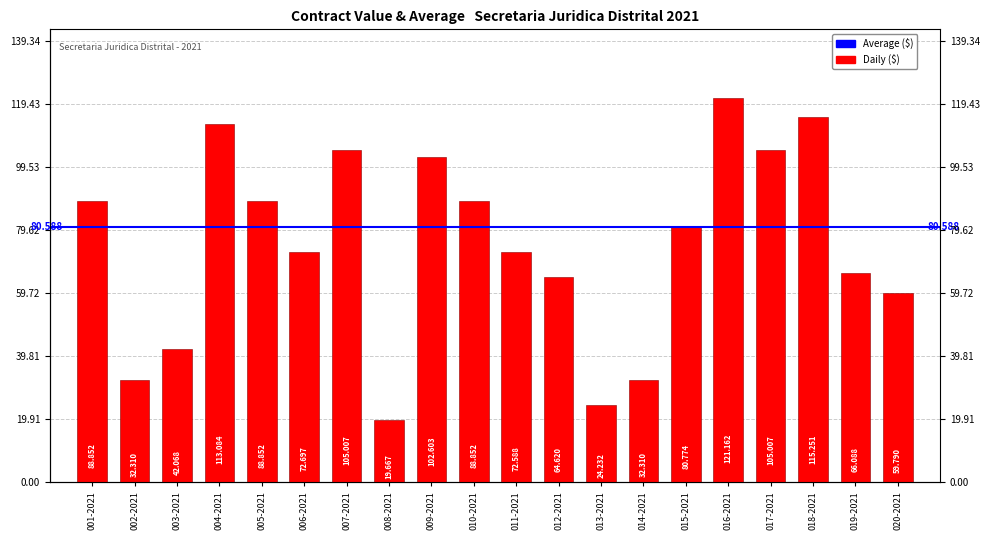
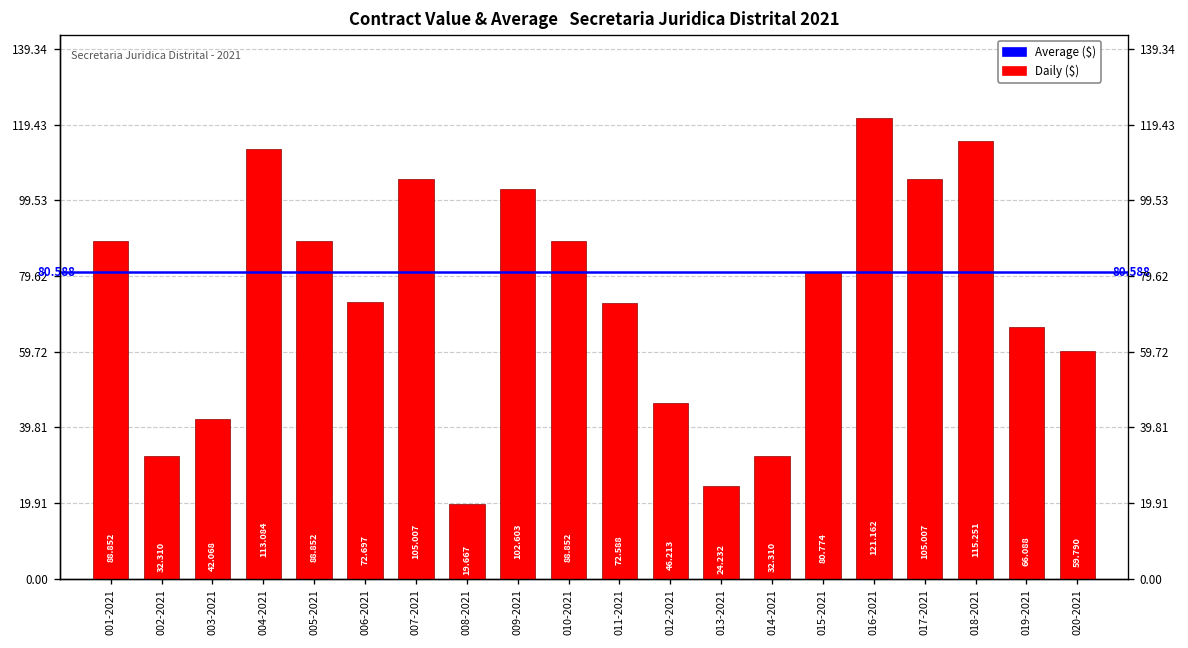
012-2021: 64.620 -> 46.213
